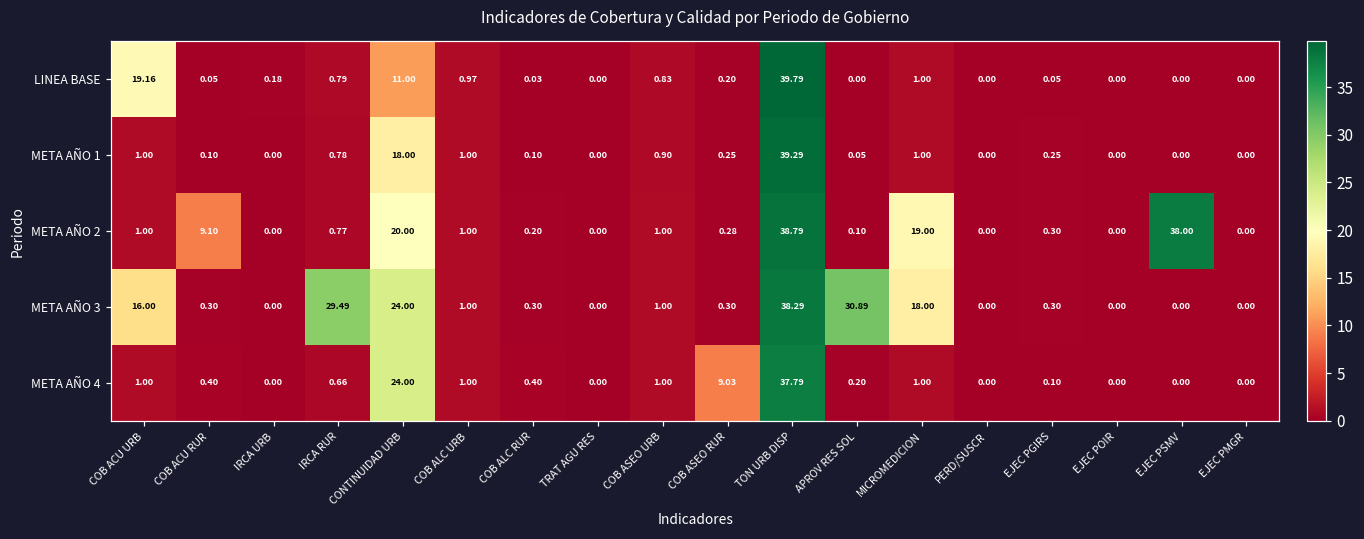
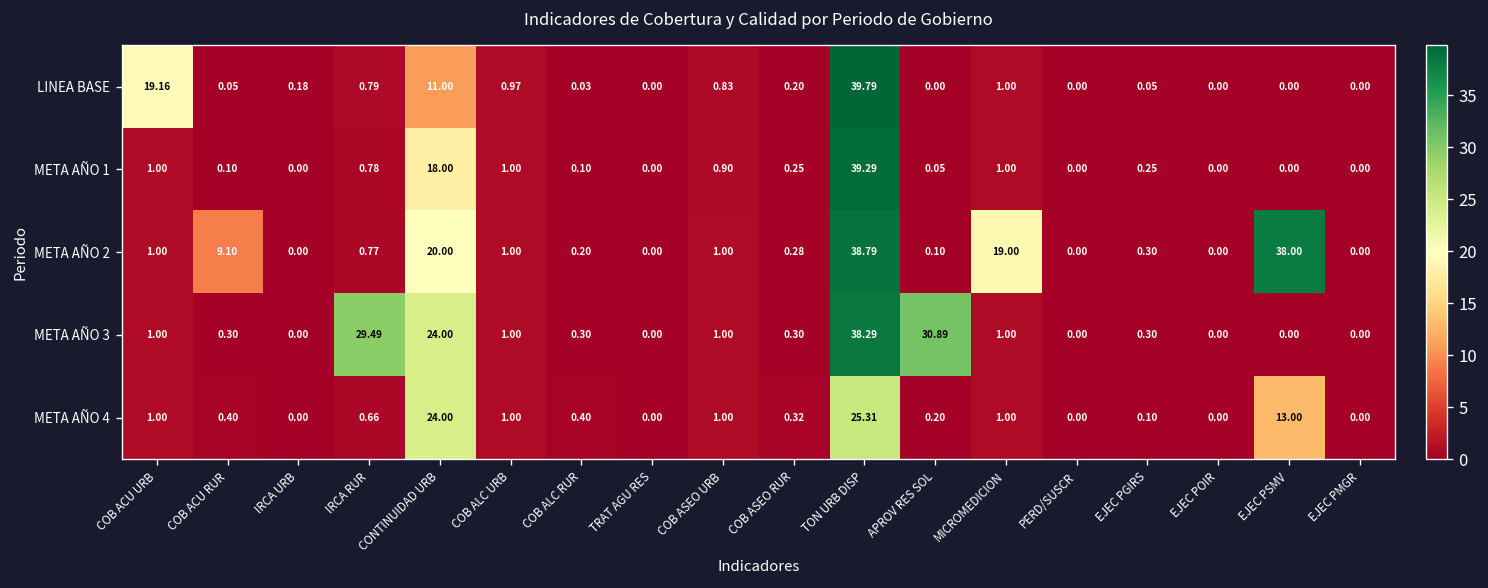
META AÑO 3, COB ACU URB: 16.00 -> 1.00
META AÑO 3, MICROMEDICION: 18.00 -> 1.00
META AÑO 4, COB ASEO RUR: 9.03 -> 0.32
META AÑO 4, TON URB DISP: 37.79 -> 25.31
META AÑO 4, EJEC PSMV: 0.00 -> 13.00
